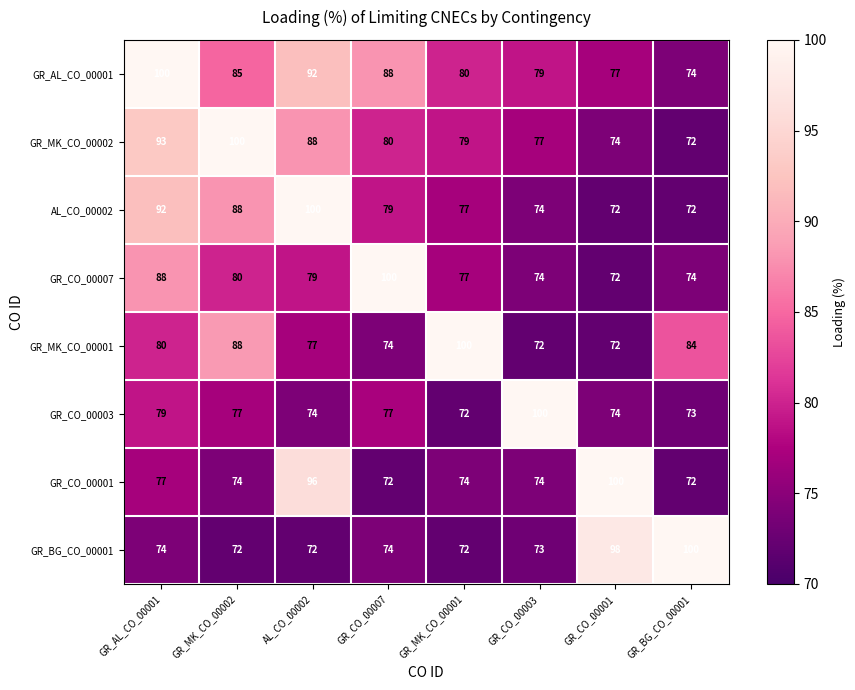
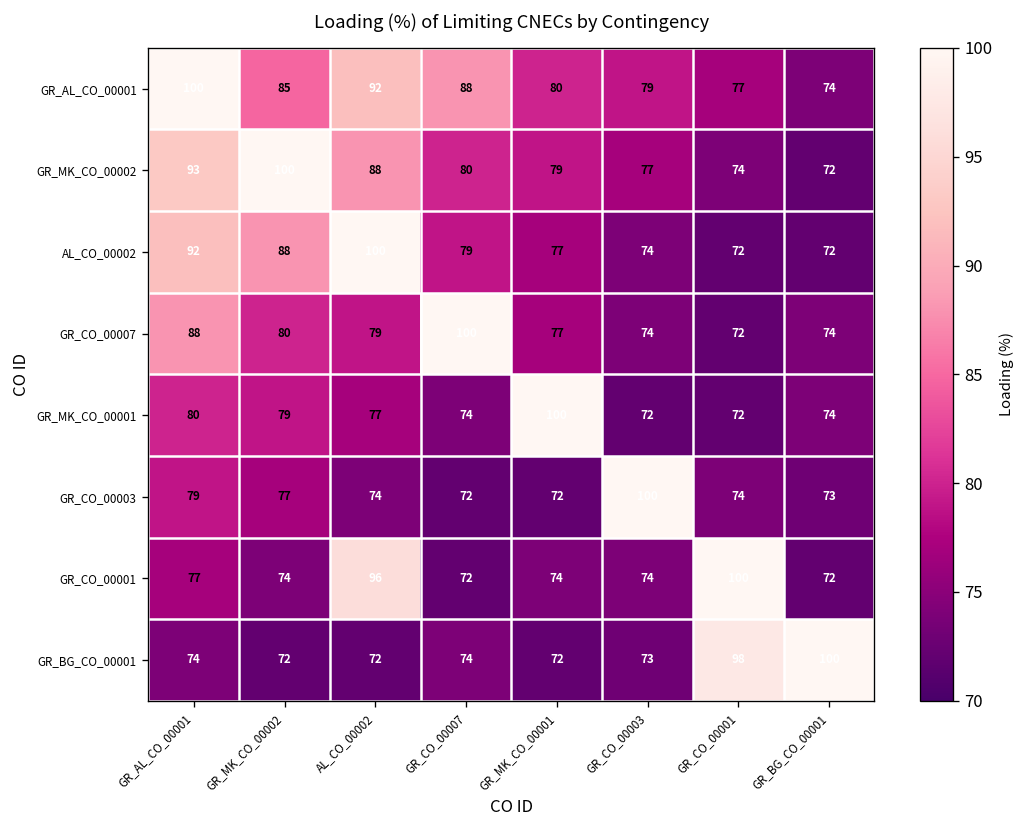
GR_MK_CO_00001, GR_MK_CO_00002: 88 -> 79
GR_MK_CO_00001, GR_BG_CO_00001: 84 -> 74
GR_CO_00003, GR_CO_00007: 77 -> 72
